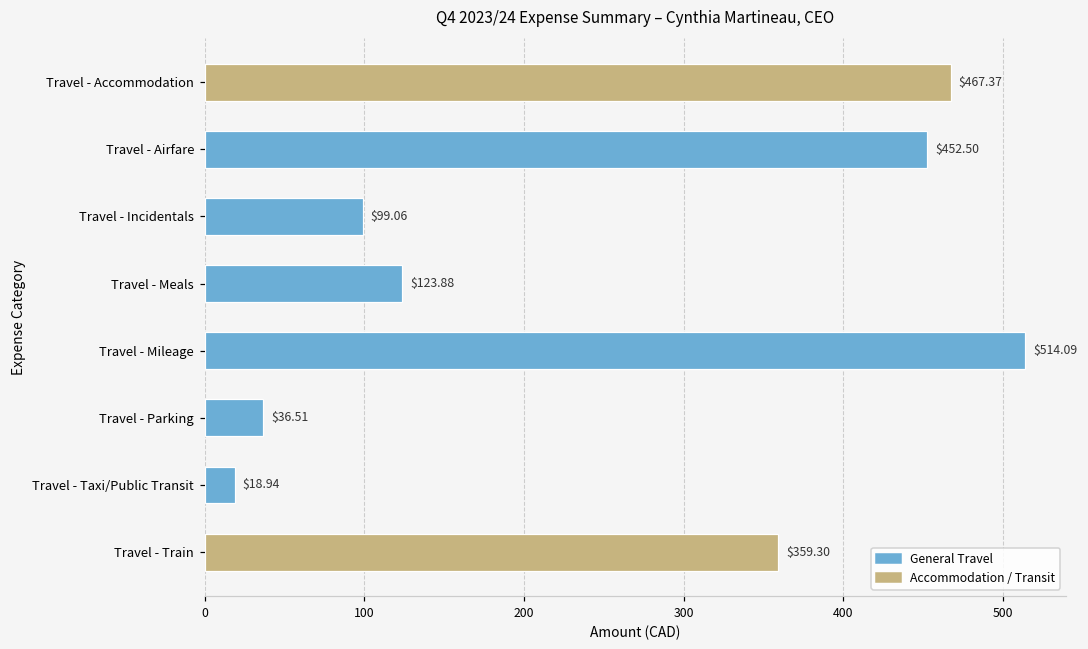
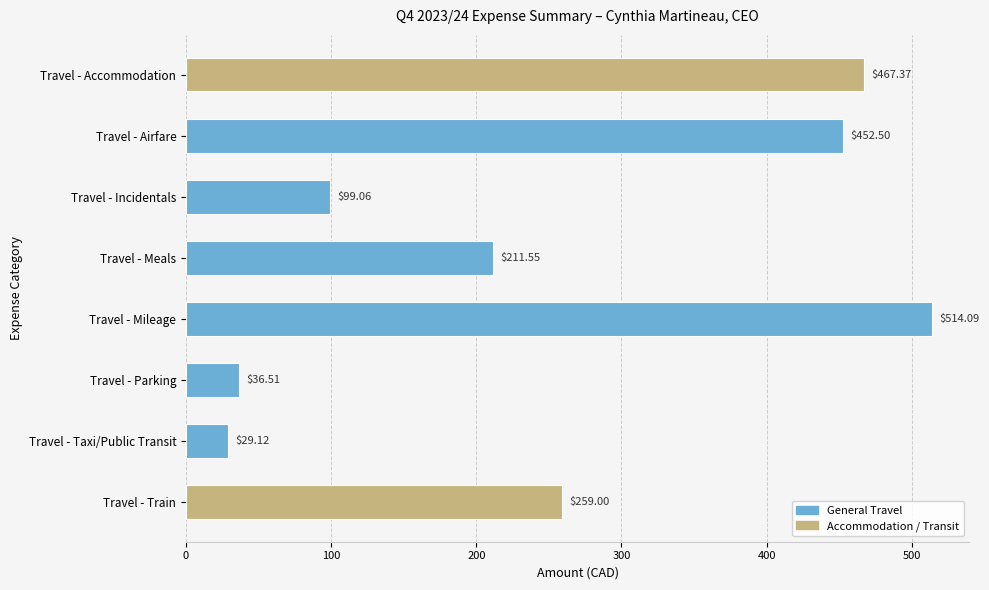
Travel - Meals: $123.88 -> $211.55
Travel - Taxi/Public Transit: $18.94 -> $29.12
Travel - Train: $359.30 -> $259.00
